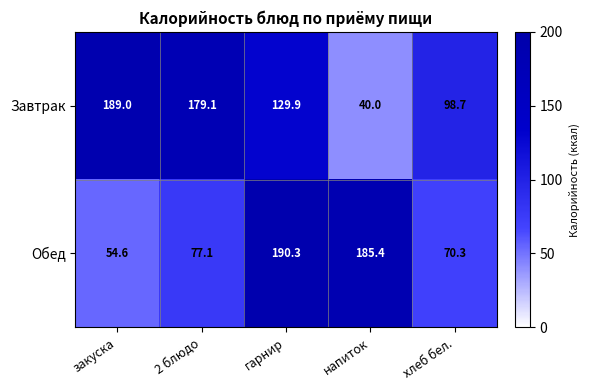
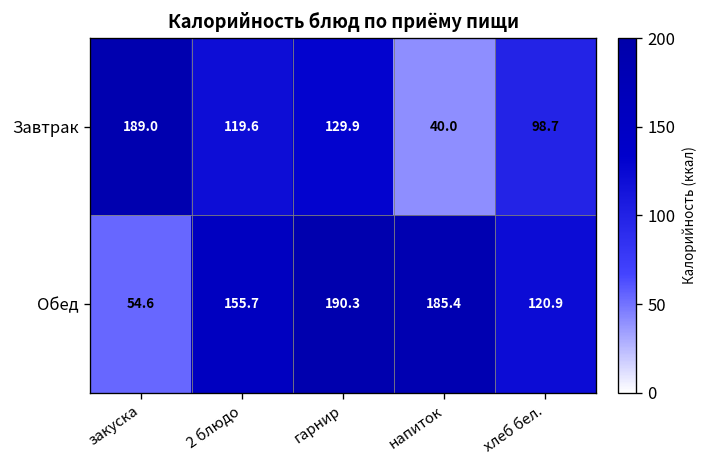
Завтрак, 2 блюдо: 179.1 -> 119.6
Обед, 2 блюдо: 77.1 -> 155.7
Обед, хлеб бел.: 70.3 -> 120.9
